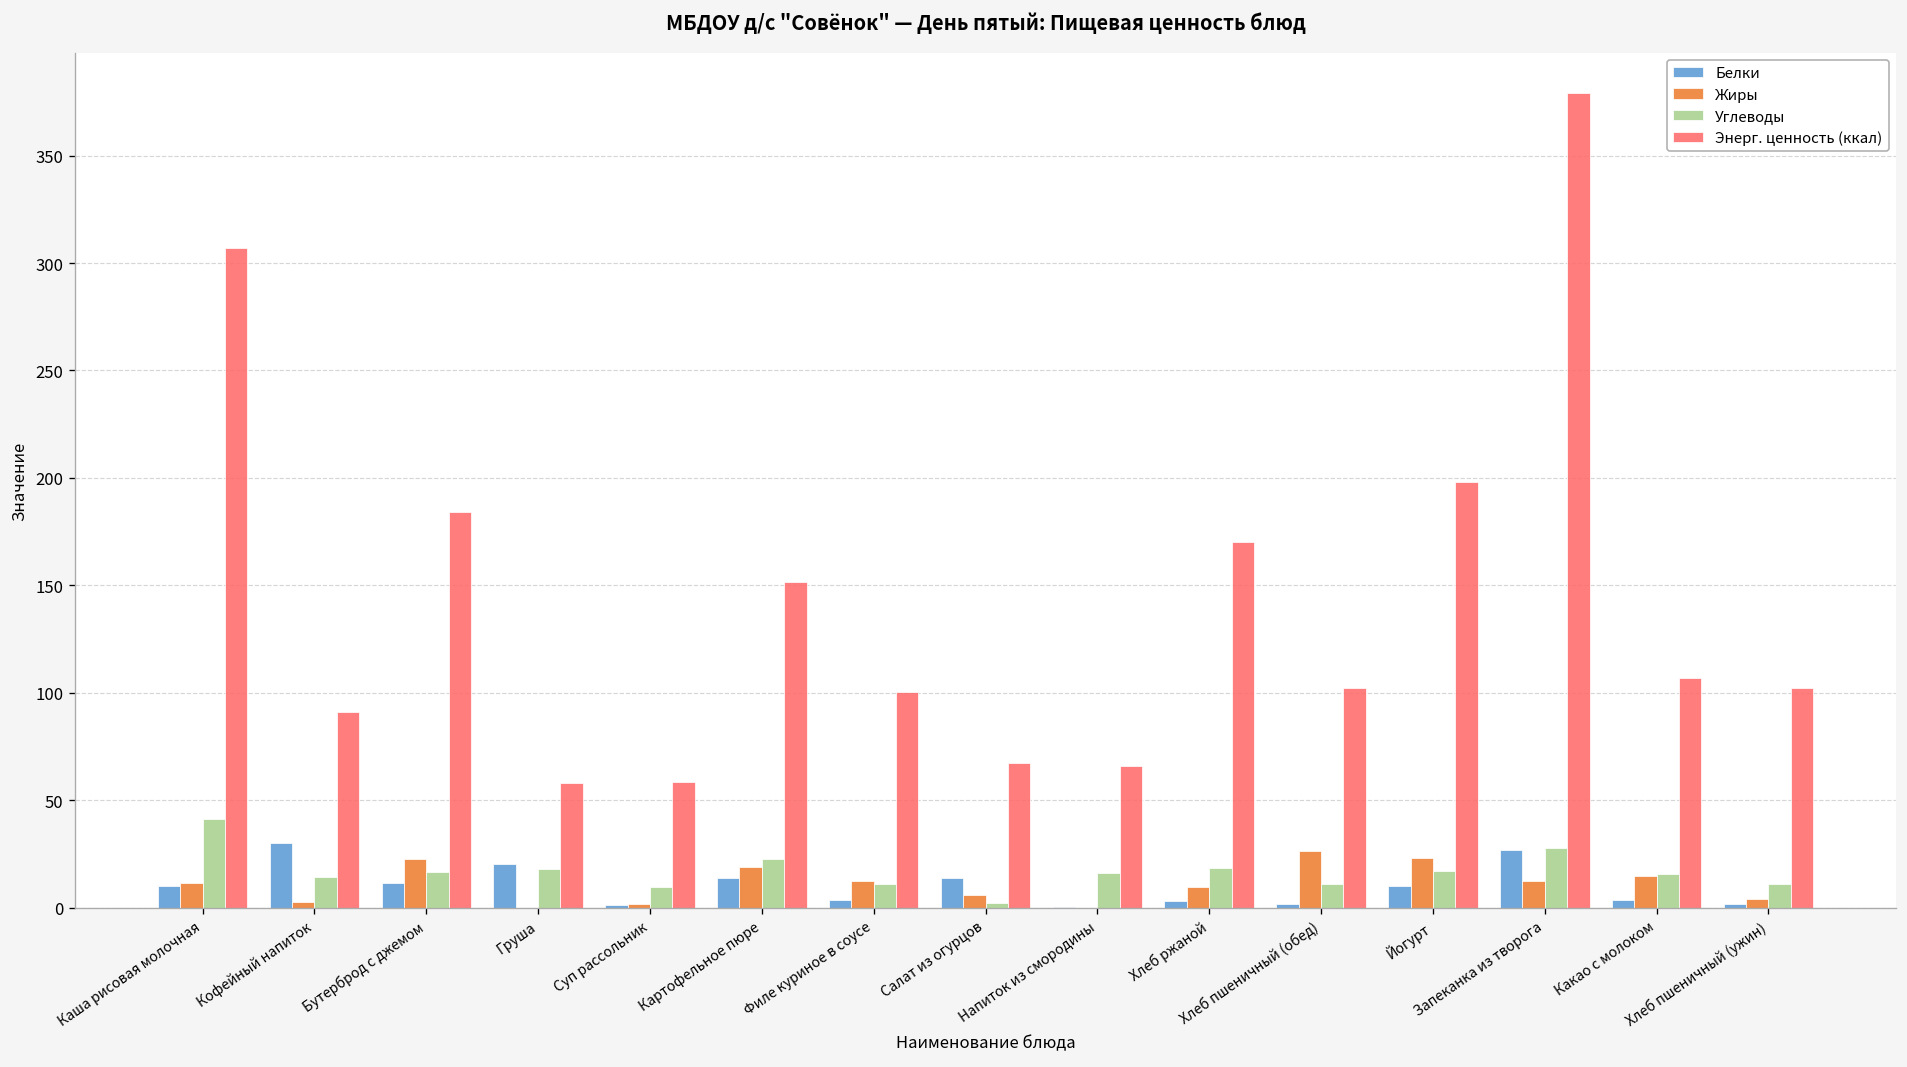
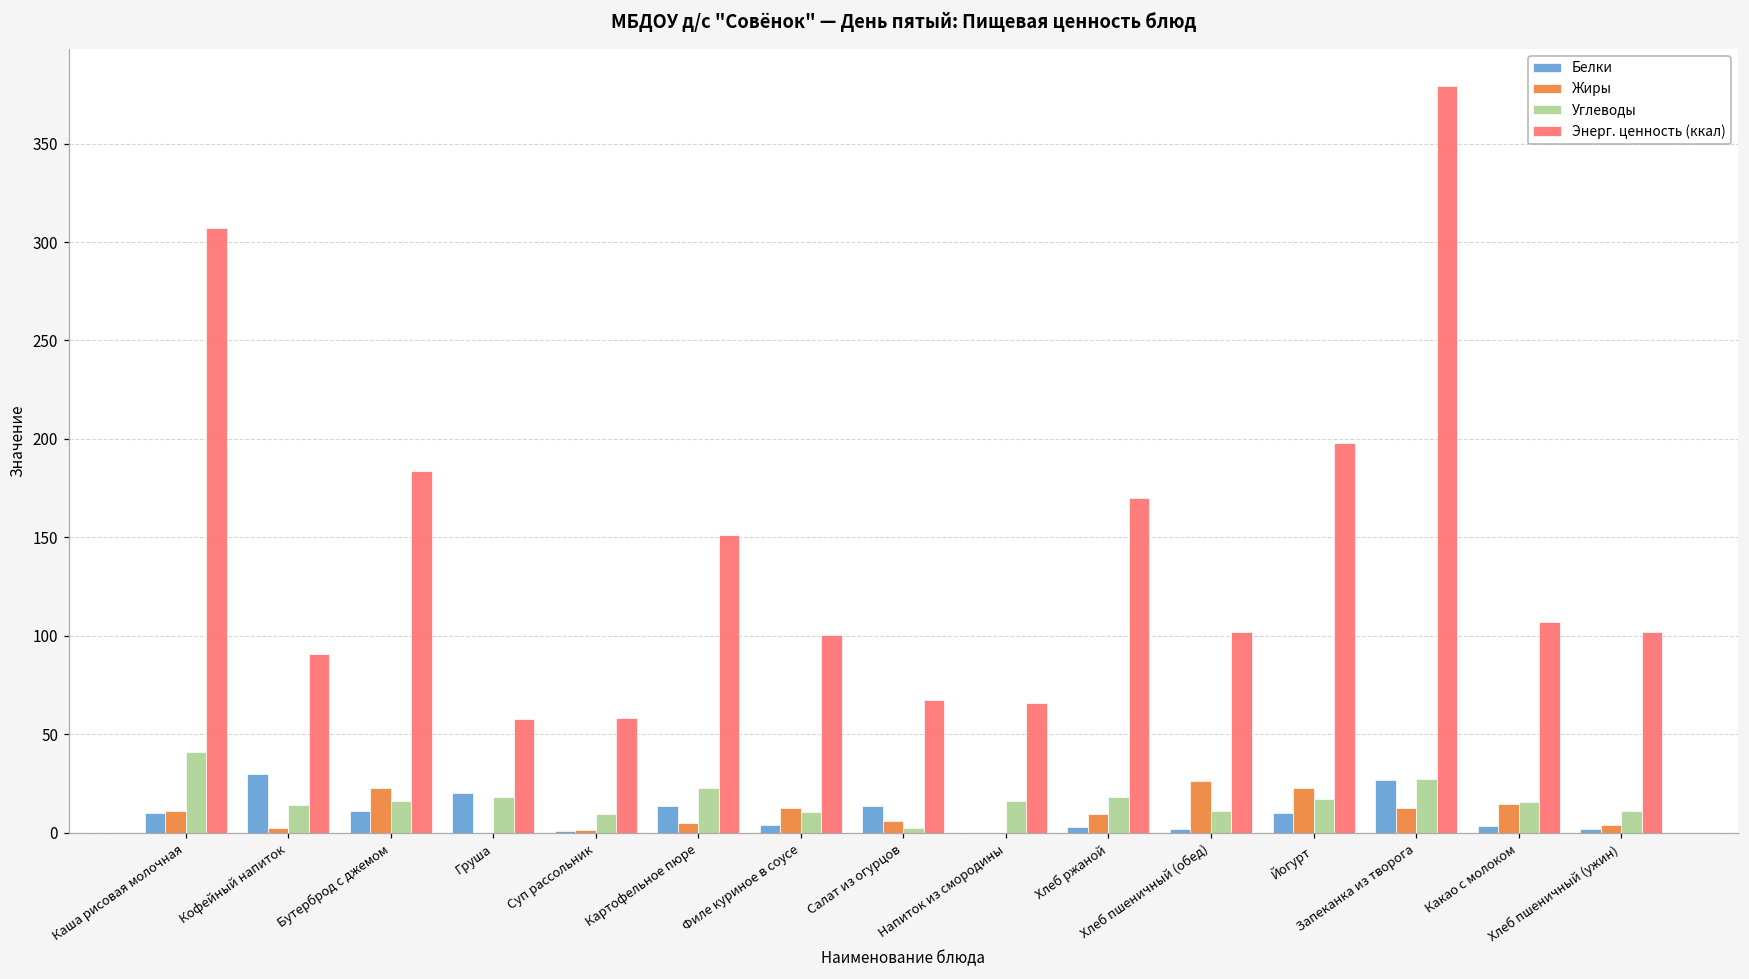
Жиры, Картофельное пюре: 19 -> 5
